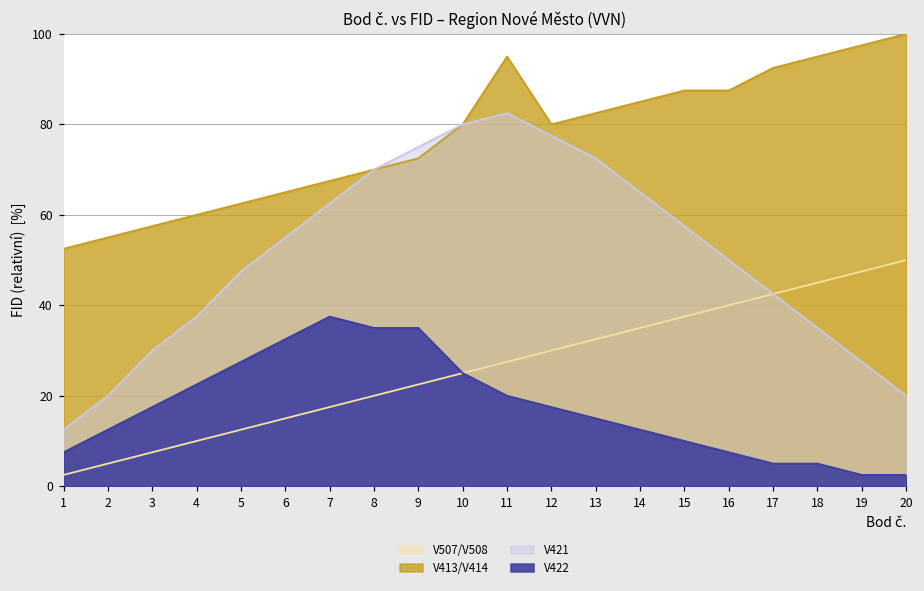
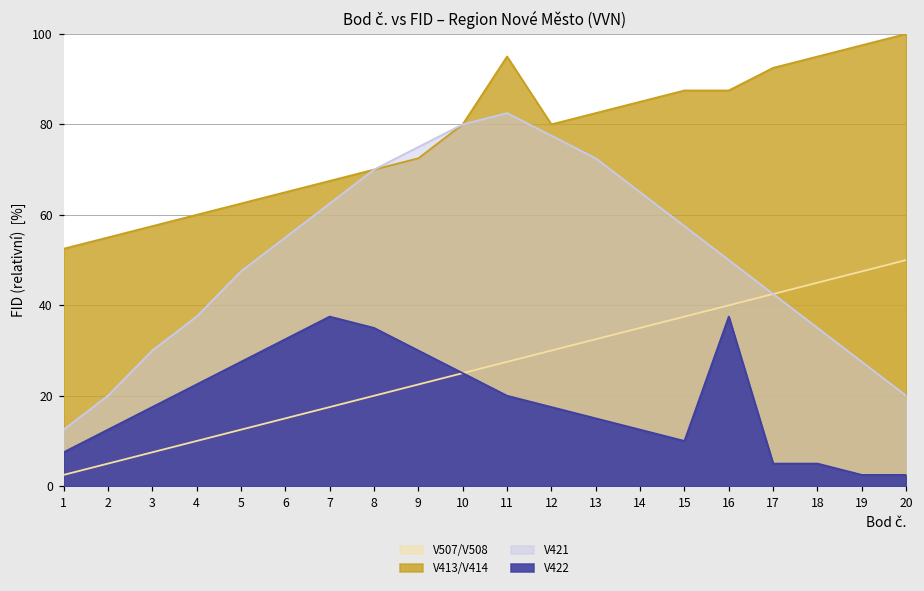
V422, 9: 35 -> 30
V422, 16: 8 -> 38
